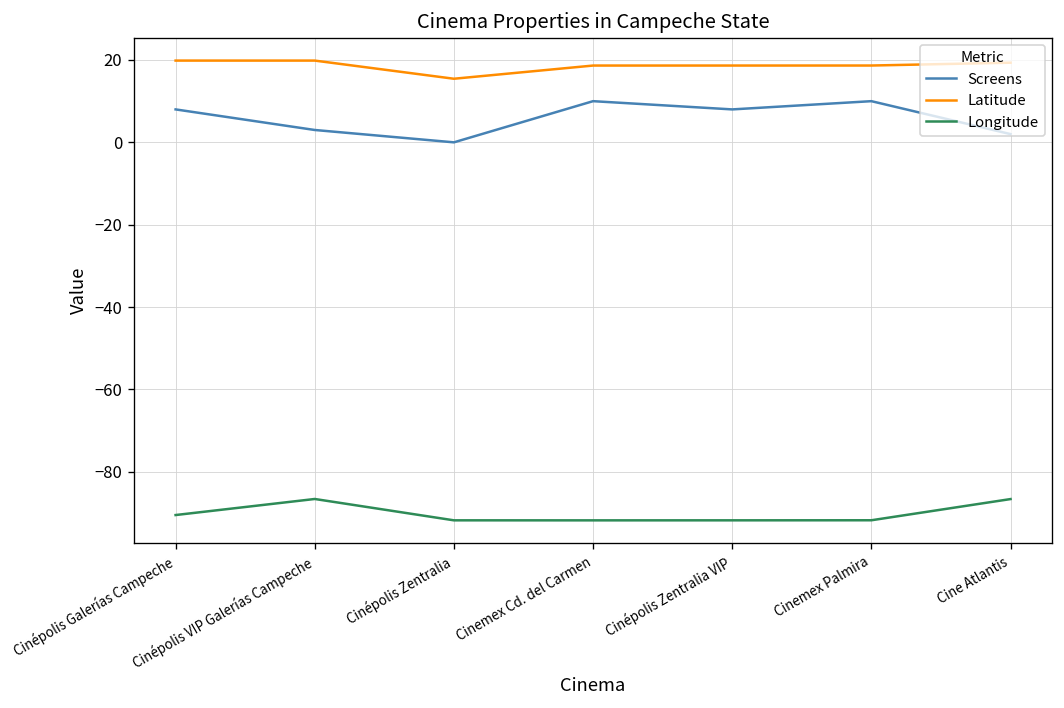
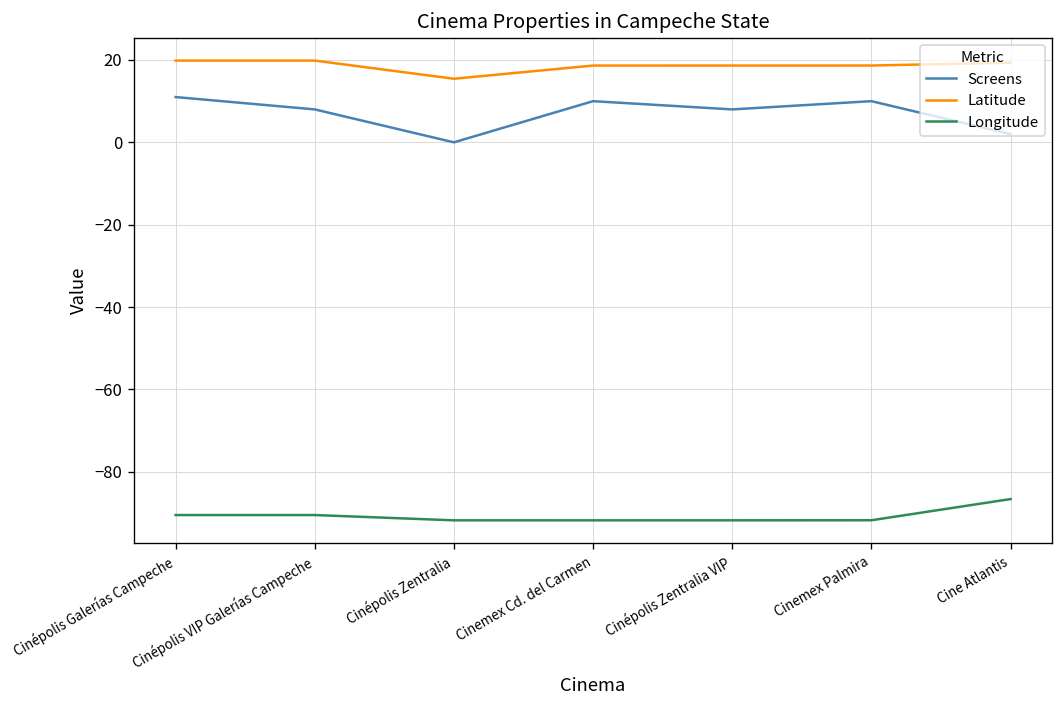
Screens, Cinépolis Galerías Campeche: 8 -> 11
Screens, Cinépolis VIP Galerías Campeche: 3 -> 8
Longitude, Cinépolis VIP Galerías Campeche: -87 -> -91
